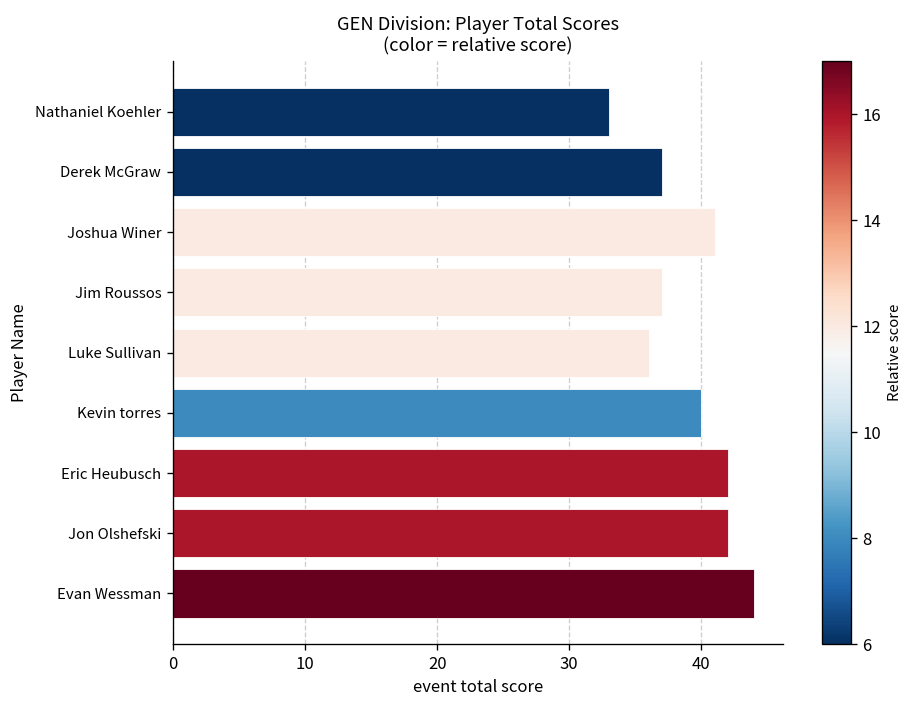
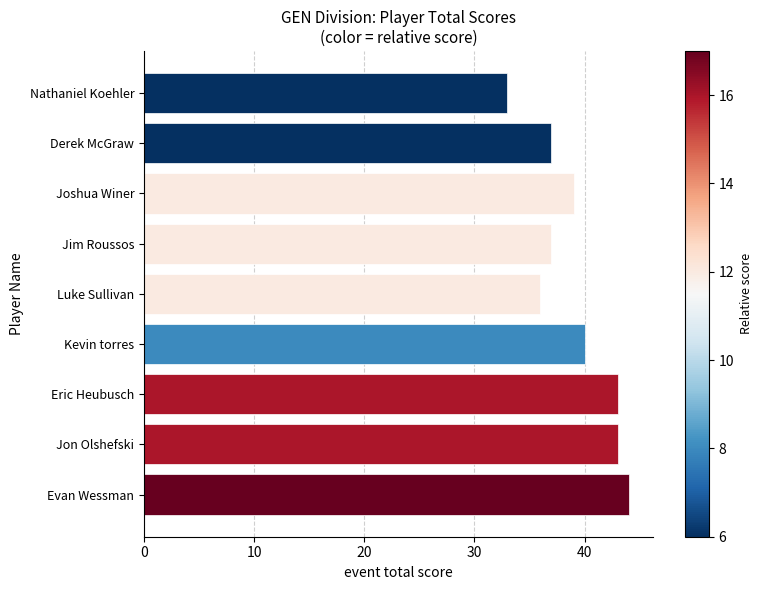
Joshua Winer: 41 -> 39
Eric Heubusch: 42 -> 43
Jon Olshefski: 42 -> 43
